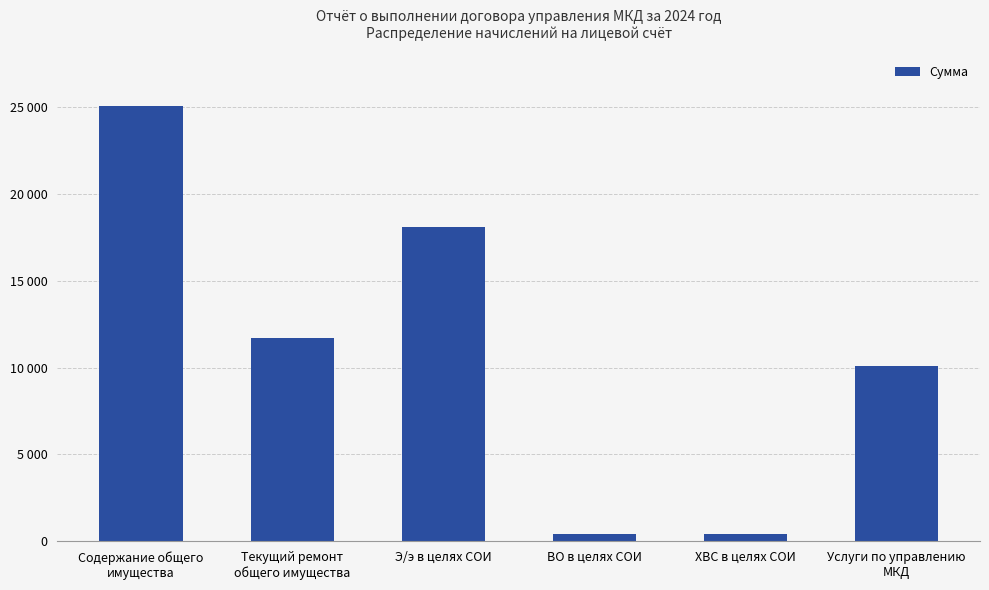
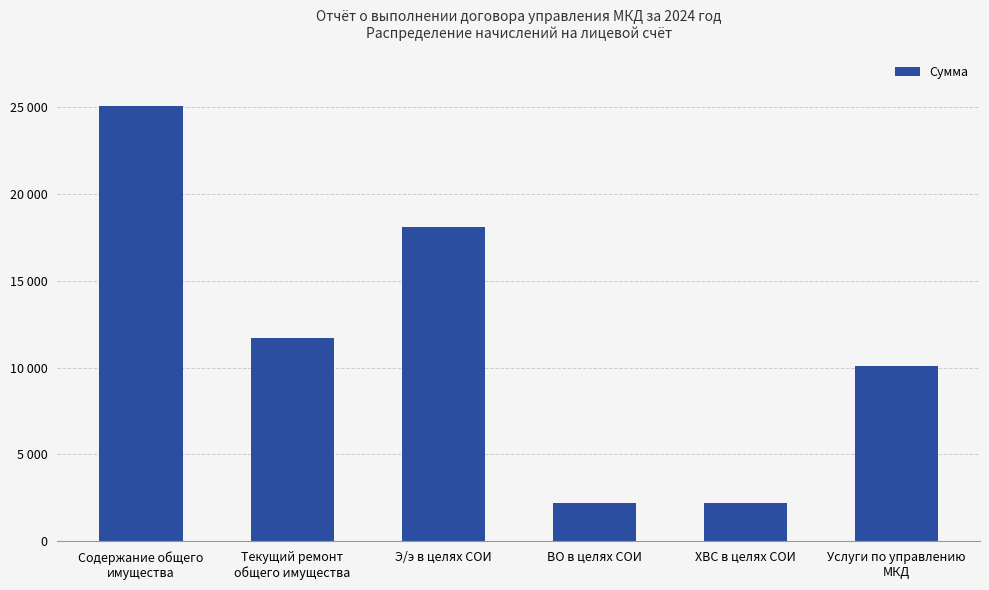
ВО в целях СОИ: 400 -> 2200
ХВС в целях СОИ: 400 -> 2200
